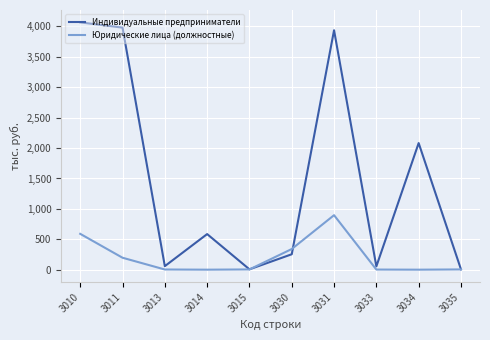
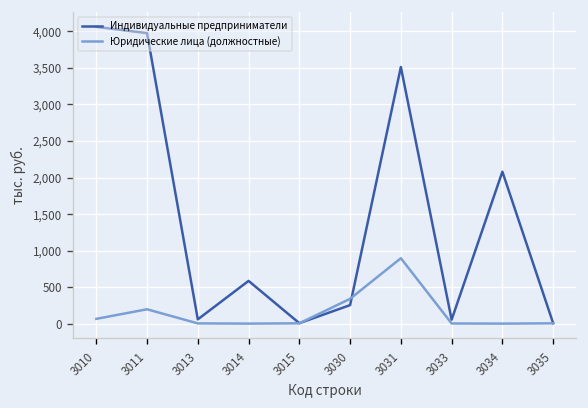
Юридические лица (должностные), 3010: 600 -> 100
Индивидуальные предприниматели, 3031: 3,900 -> 3,500
